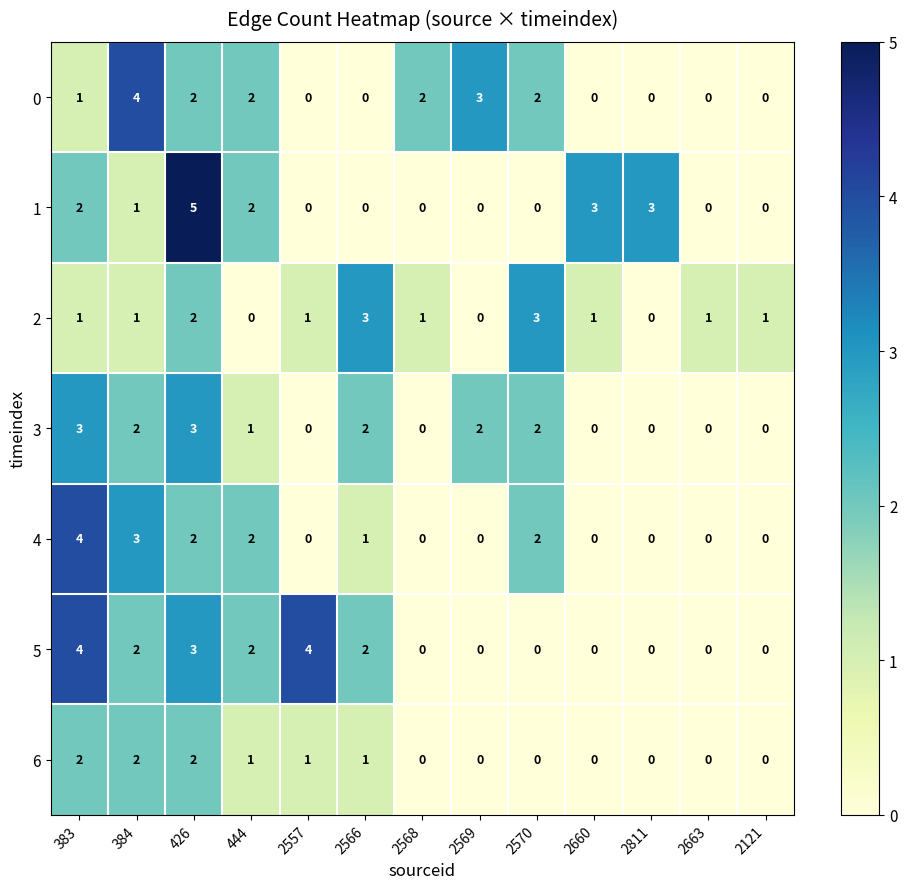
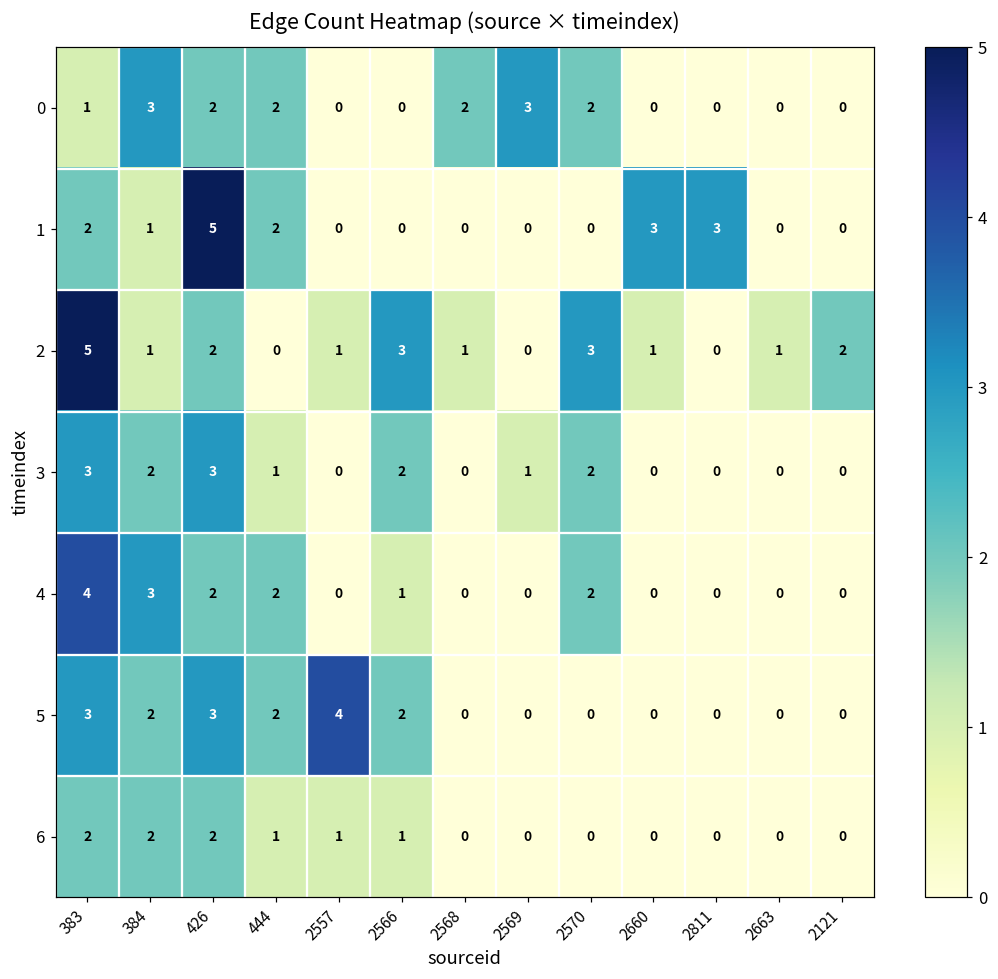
0, 384: 4 -> 3
2, 383: 1 -> 5
2, 2121: 1 -> 2
3, 2569: 2 -> 1
5, 383: 4 -> 3
